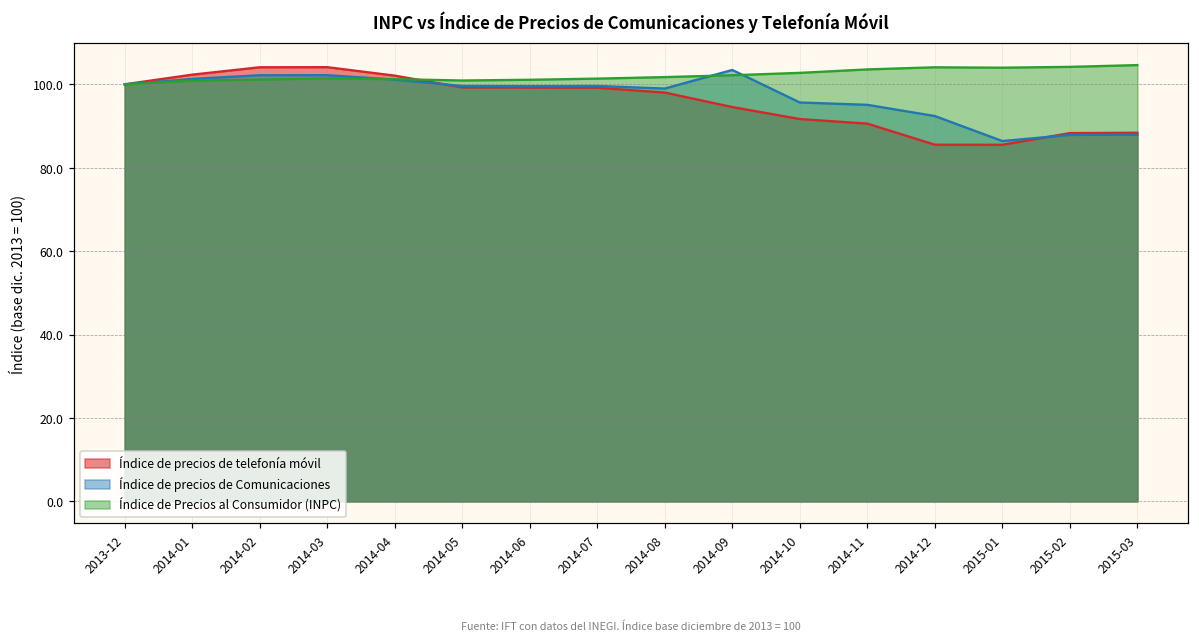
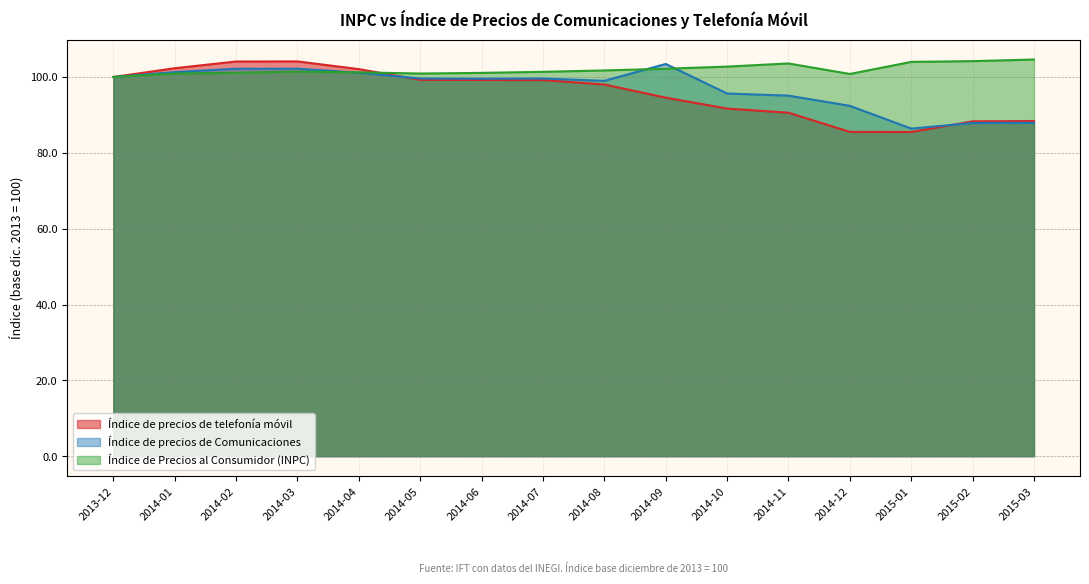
Índice de Precios al Consumidor (INPC), 2014-12: 104 -> 101
